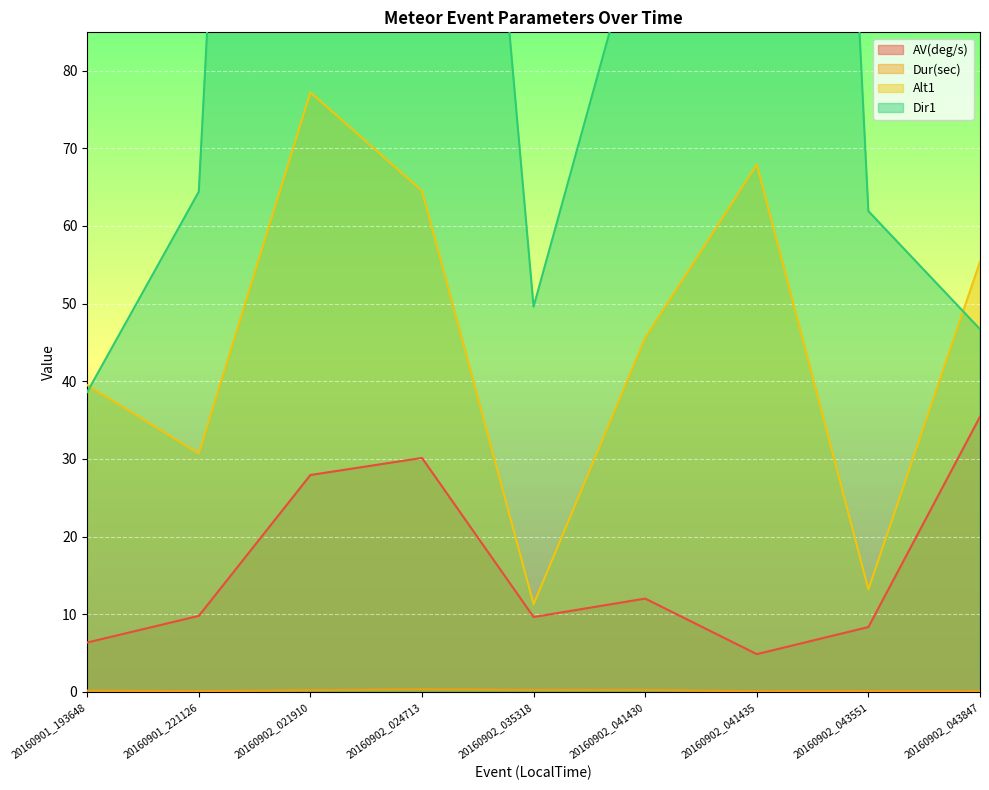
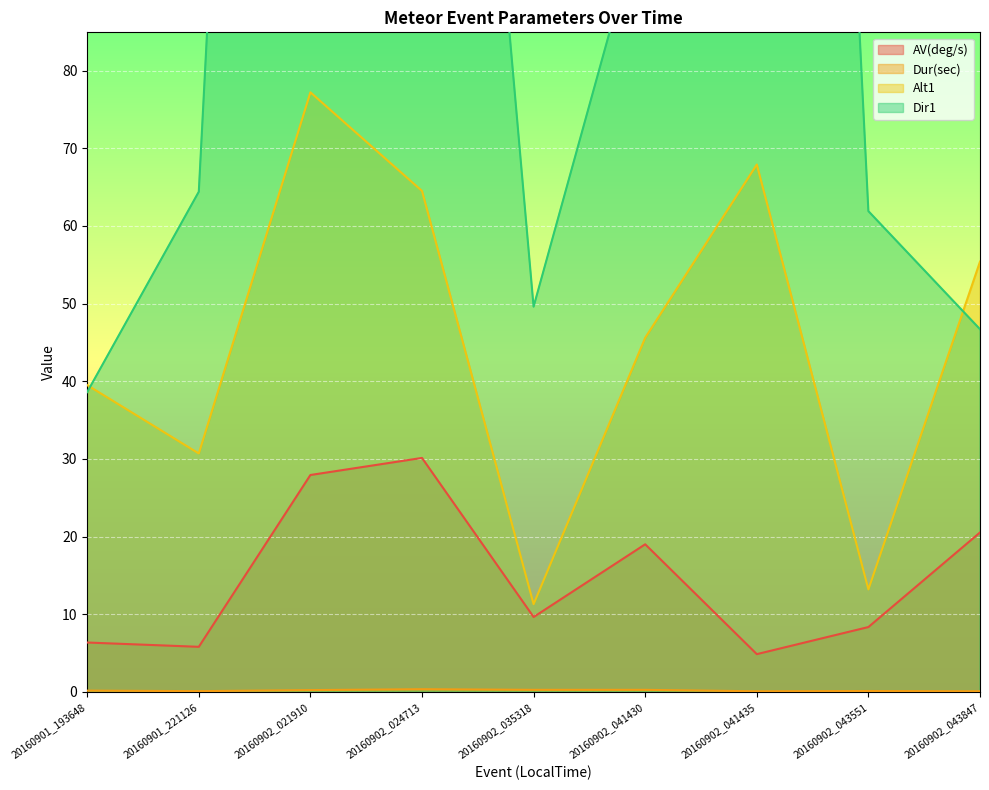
AV(deg/s), 20160901_221126: 10 -> 6
AV(deg/s), 20160902_041430: 12 -> 19
AV(deg/s), 20160902_043847: 35 -> 21
